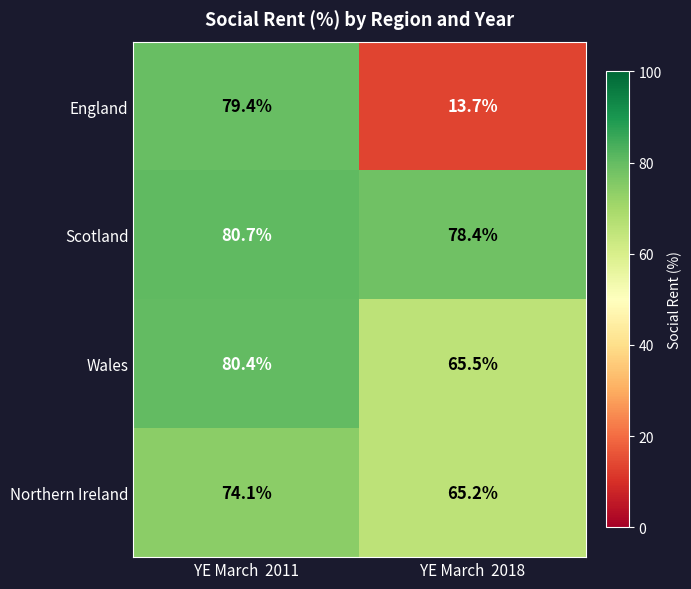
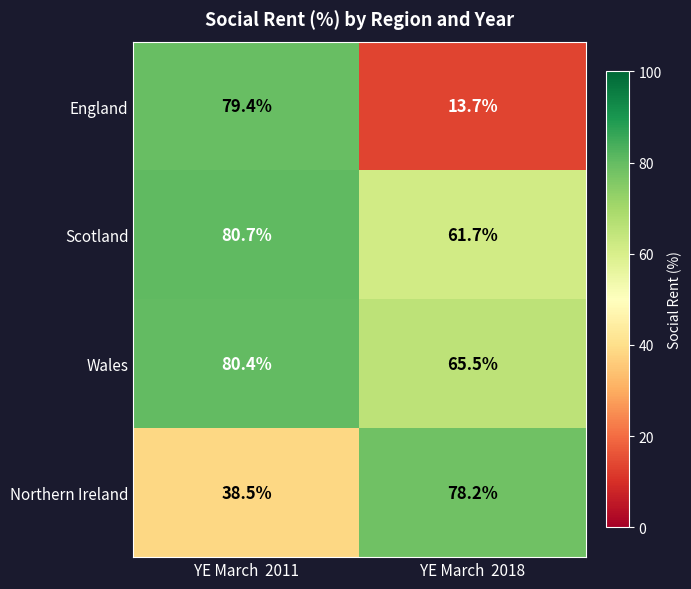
Scotland, YE March 2018: 78.4% -> 61.7%
Northern Ireland, YE March 2011: 74.1% -> 38.5%
Northern Ireland, YE March 2018: 65.2% -> 78.2%
